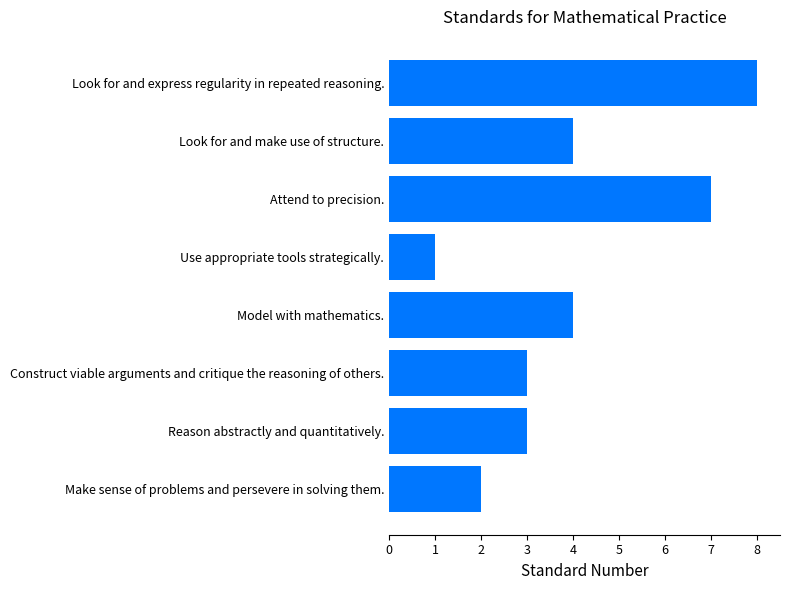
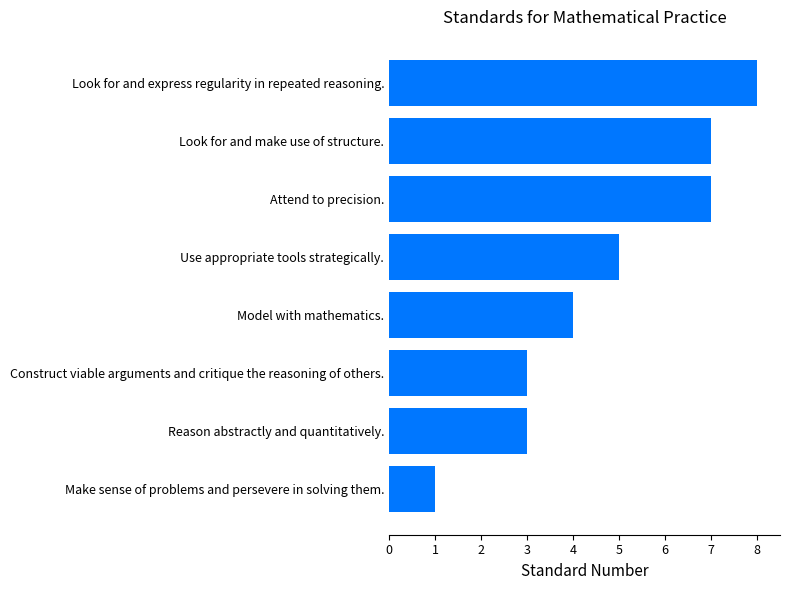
Look for and make use of structure.: 4 -> 7
Use appropriate tools strategically.: 1 -> 5
Make sense of problems and persevere in solving them.: 2 -> 1
